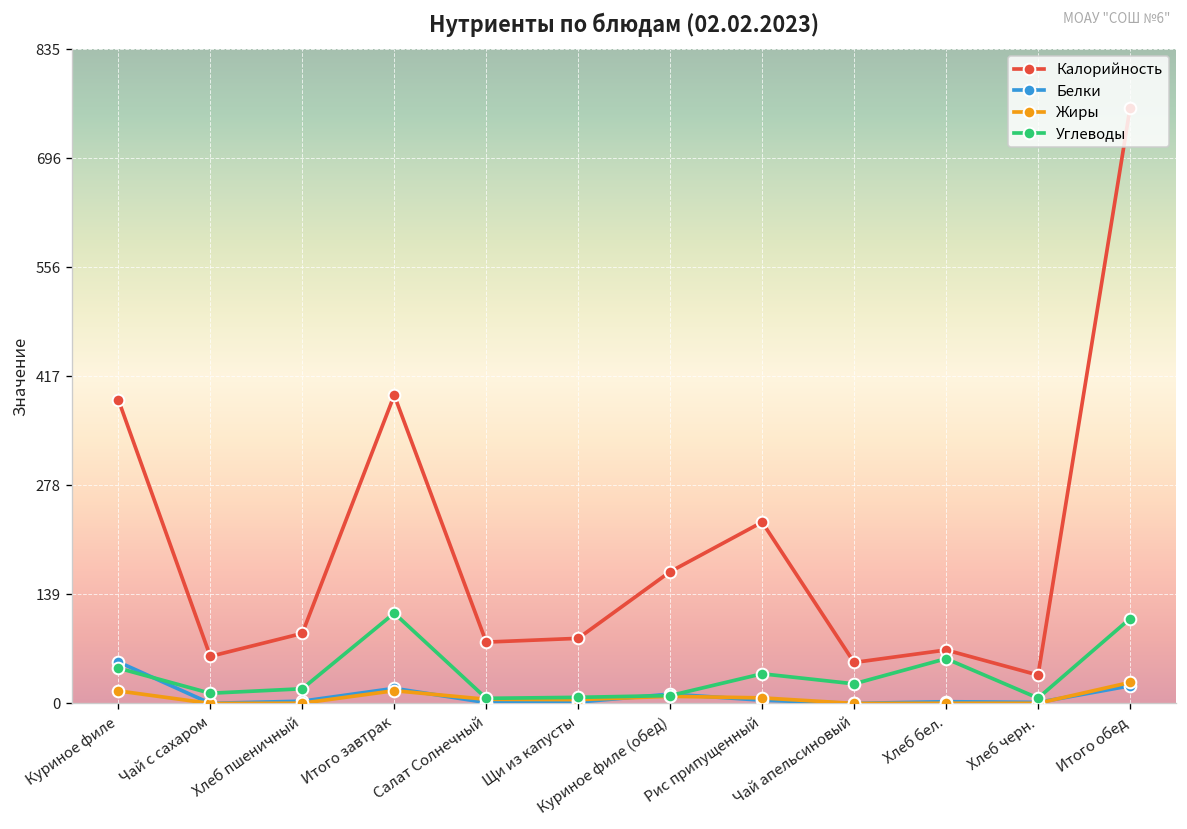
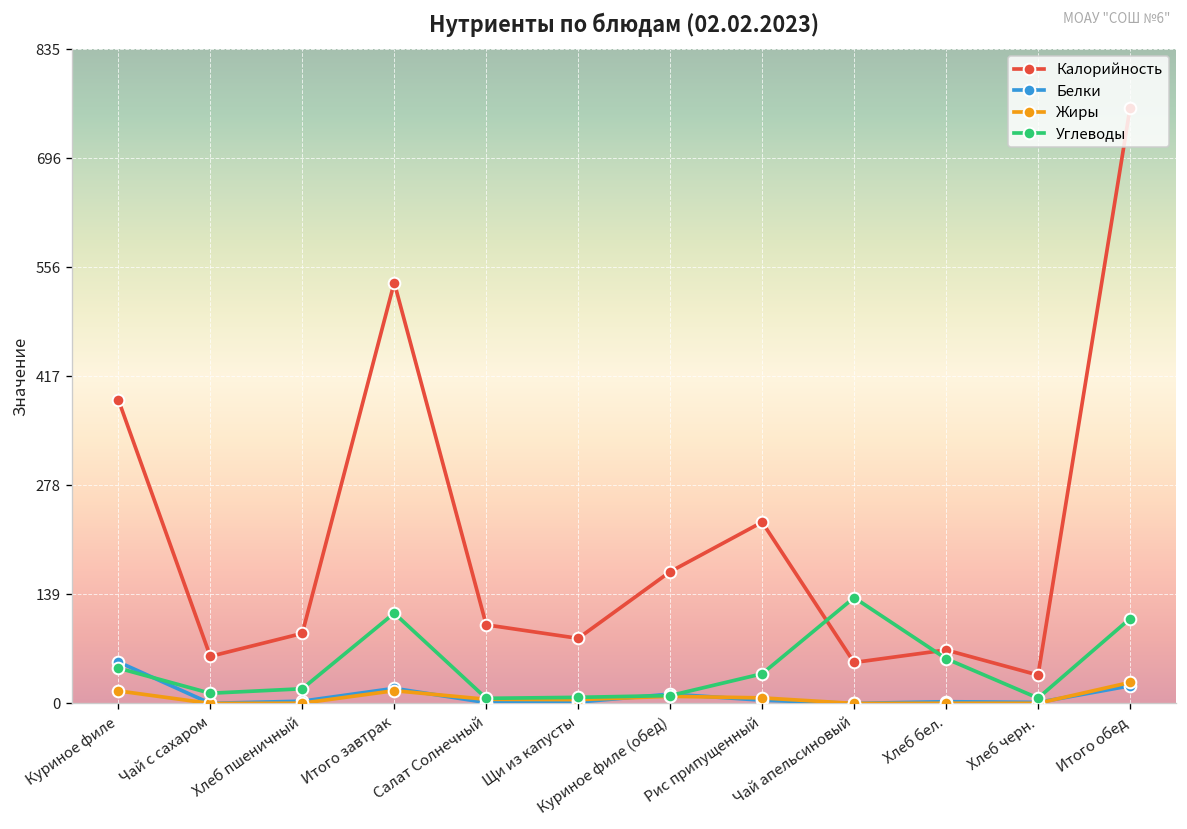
Калорийность, Итого завтрак: 390 -> 540
Калорийность, Салат Солнечный: 80 -> 100
Углеводы, Чай апельсиновый: 30 -> 130
